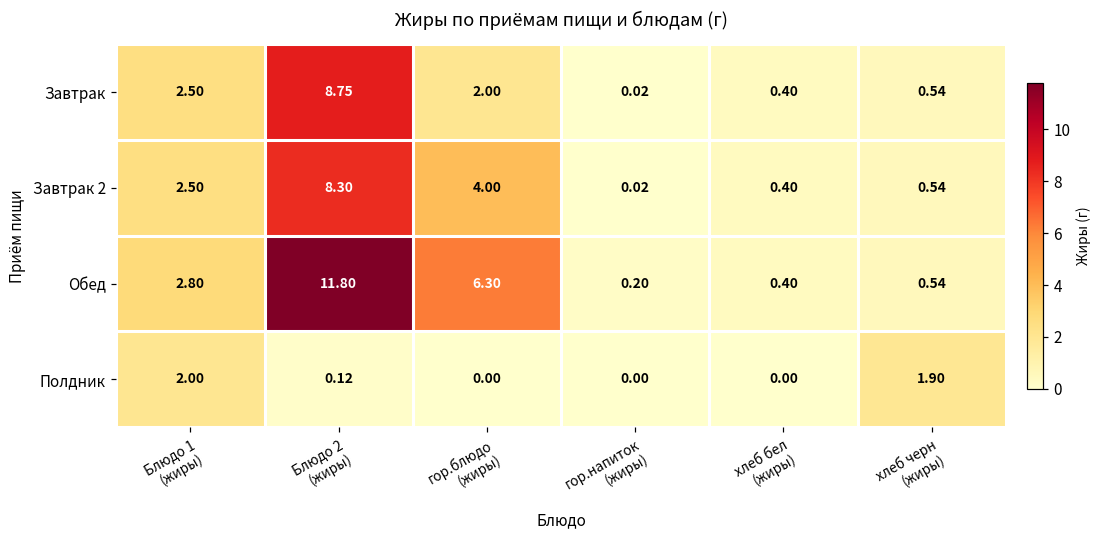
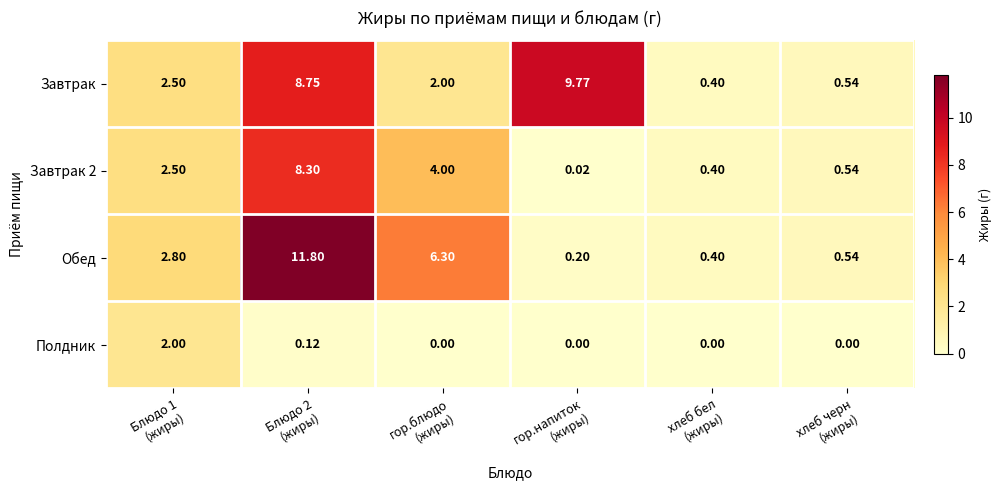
Завтрак, гор.напиток (жиры): 0.02 -> 9.77
Полдник, хлеб черн (жиры): 1.90 -> 0.00
